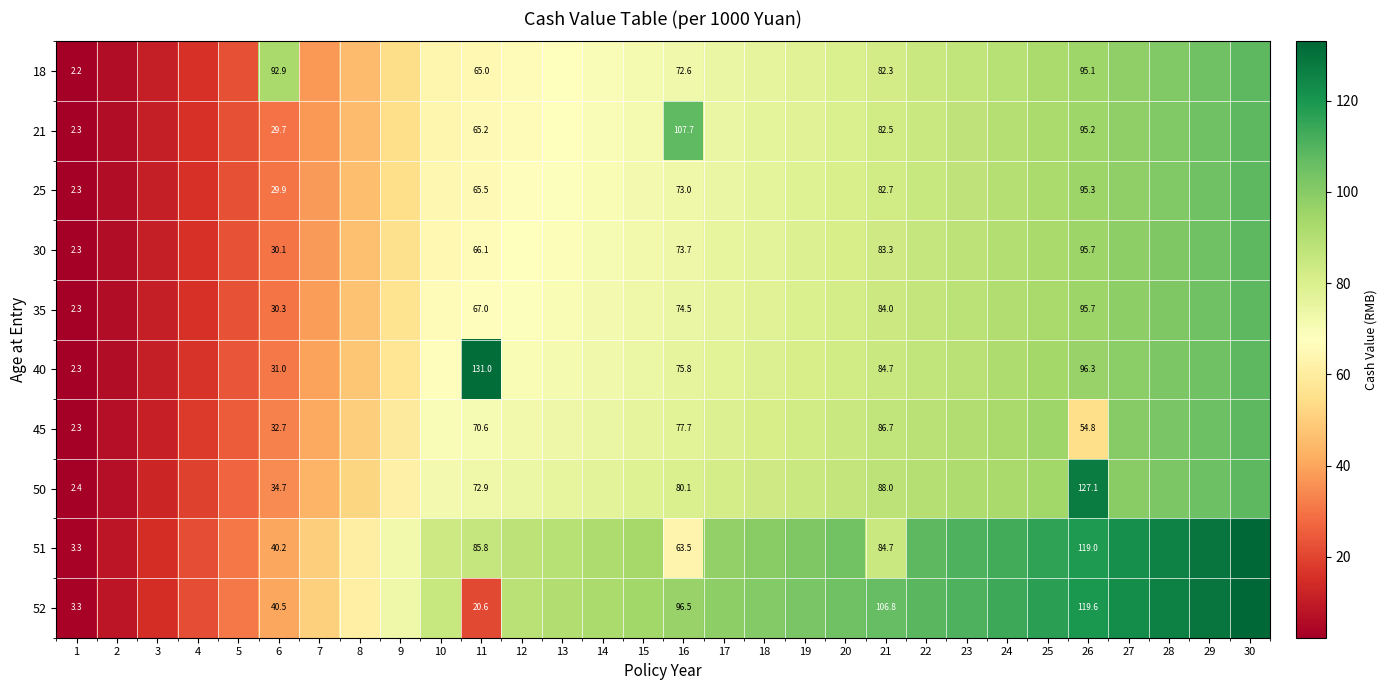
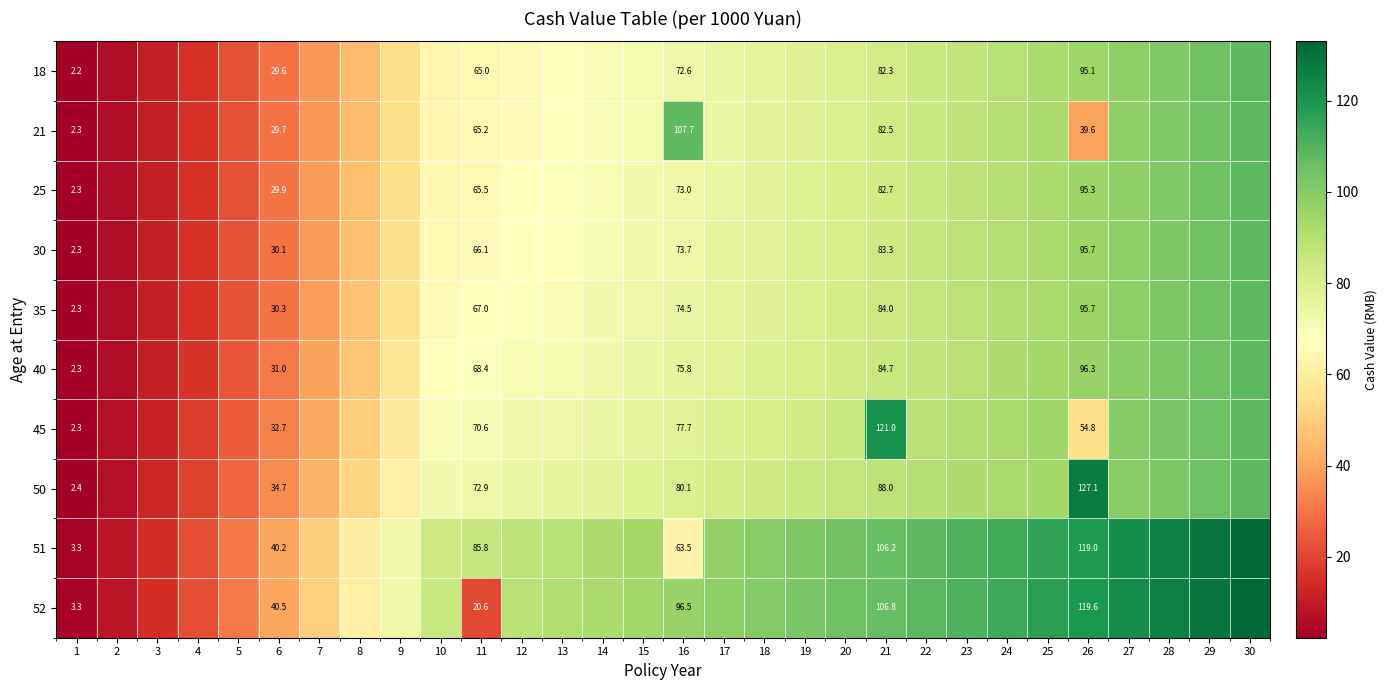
18, 6: 92.9 -> 29.6
21, 26: 95.2 -> 39.6
40, 11: 131.0 -> 68.4
45, 21: 86.7 -> 121.0
51, 21: 84.7 -> 106.2
